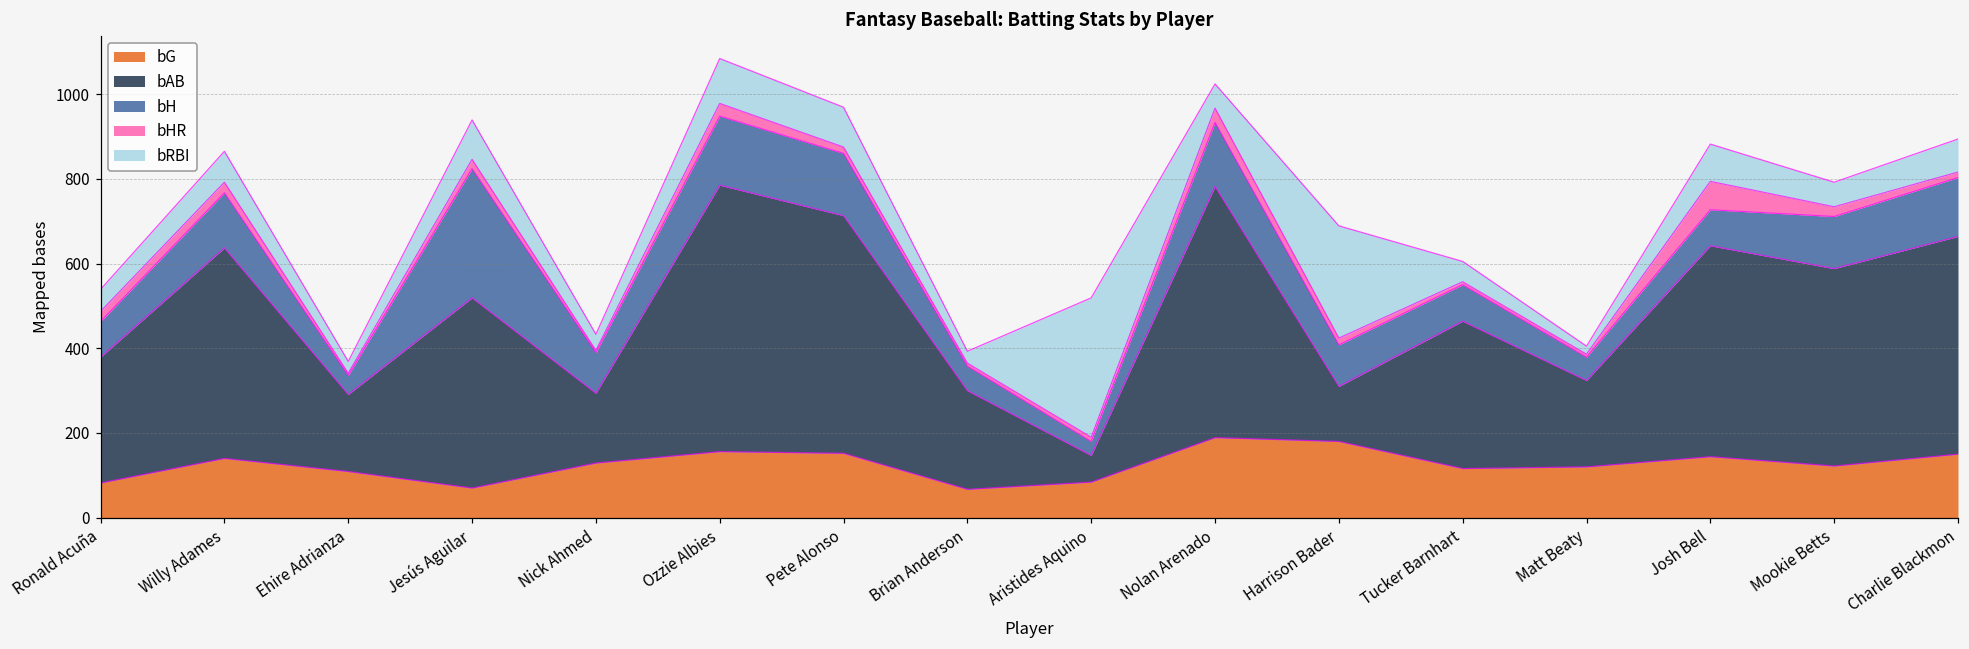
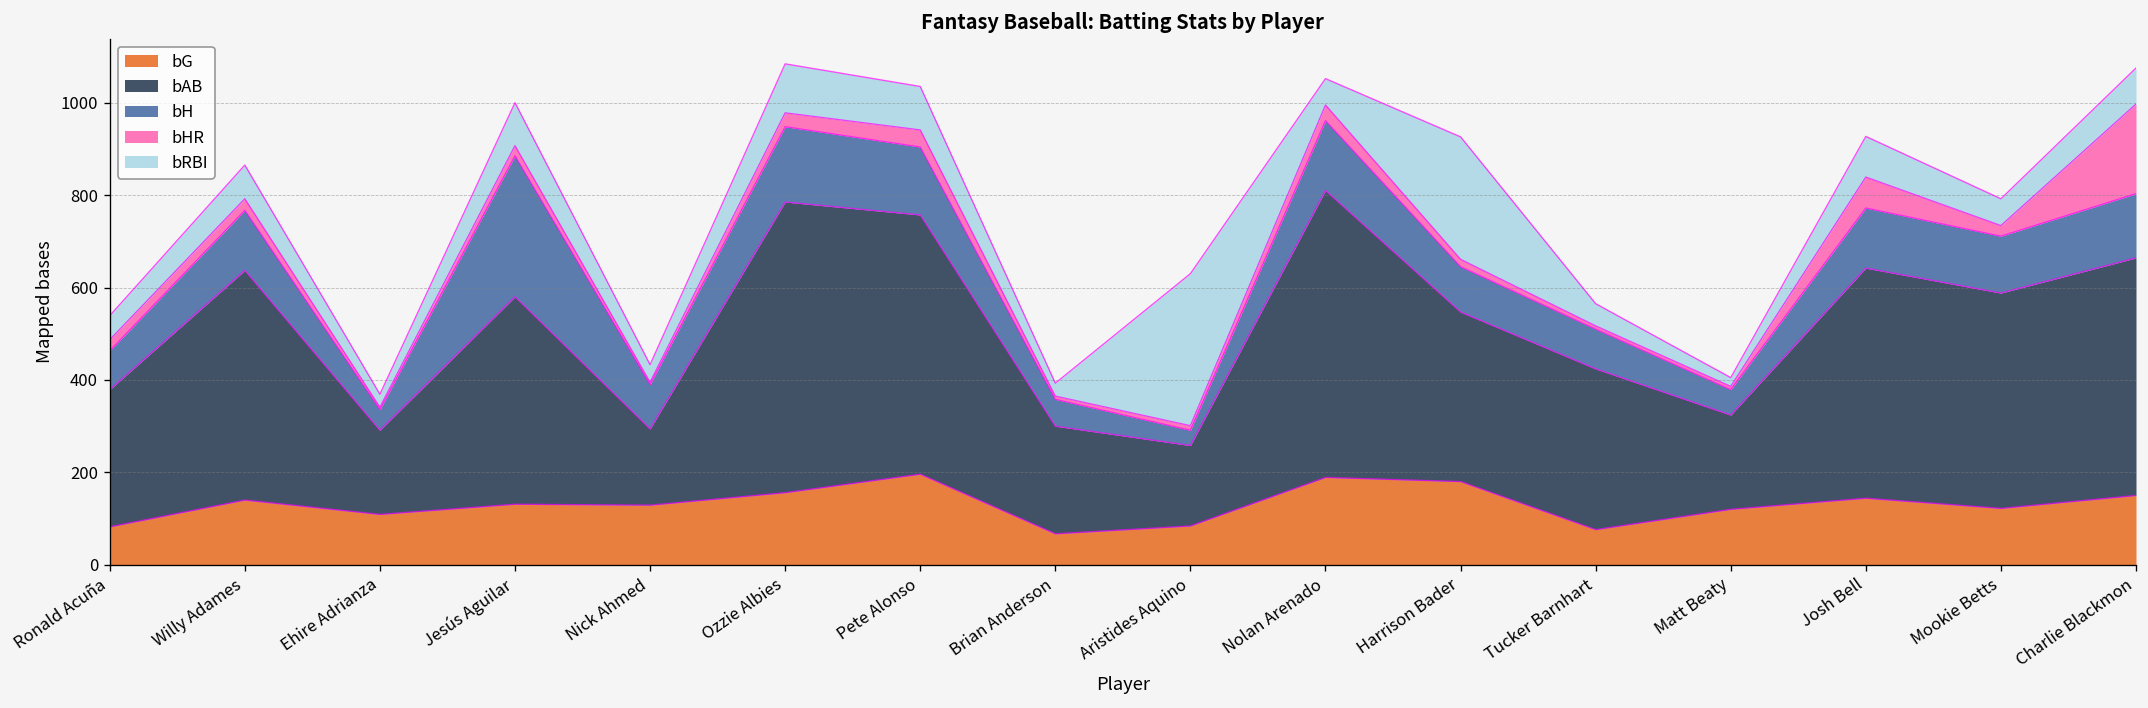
bG, Jesús Aguilar: 70 -> 130
bG, Pete Alonso: 150 -> 200
bHR, Pete Alonso: 20 -> 40
bAB, Aristides Aquino: 60 -> 170
bAB, Nolan Arenado: 590 -> 620
bAB, Harrison Bader: 130 -> 370
bG, Tucker Barnhart: 120 -> 80
bH, Josh Bell: 90 -> 130
bHR, Charlie Blackmon: 10 -> 190
